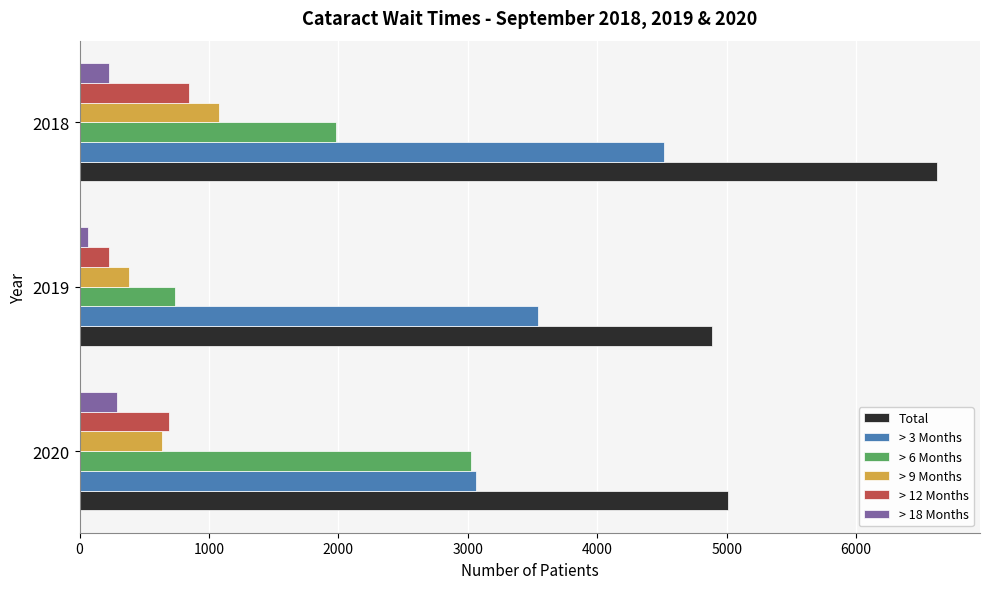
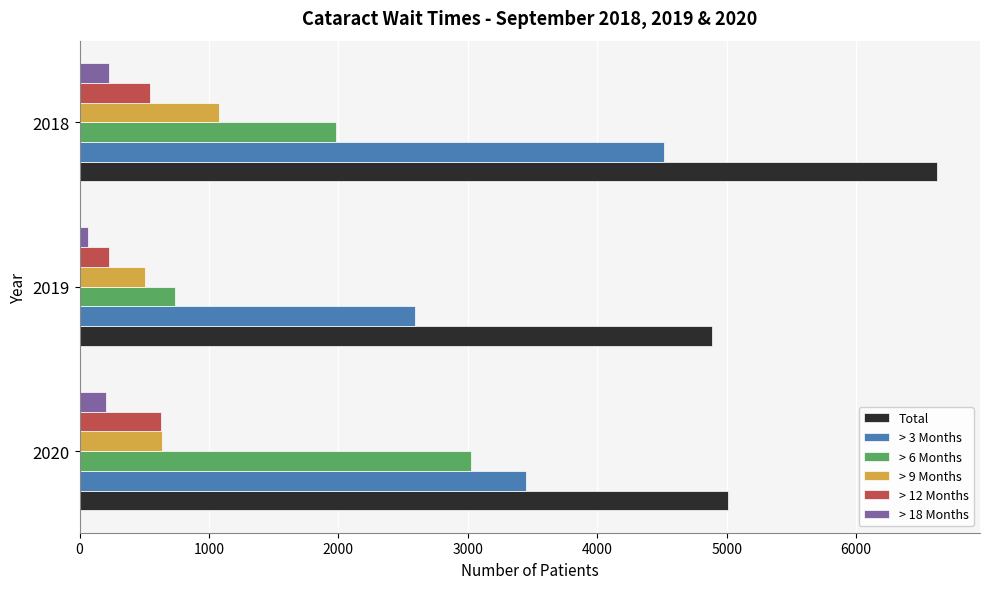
> 12 Months, 2018: 840 -> 540
> 9 Months, 2019: 380 -> 510
> 3 Months, 2019: 3540 -> 2590
> 18 Months, 2020: 290 -> 210
> 12 Months, 2020: 690 -> 630
> 3 Months, 2020: 3060 -> 3450
